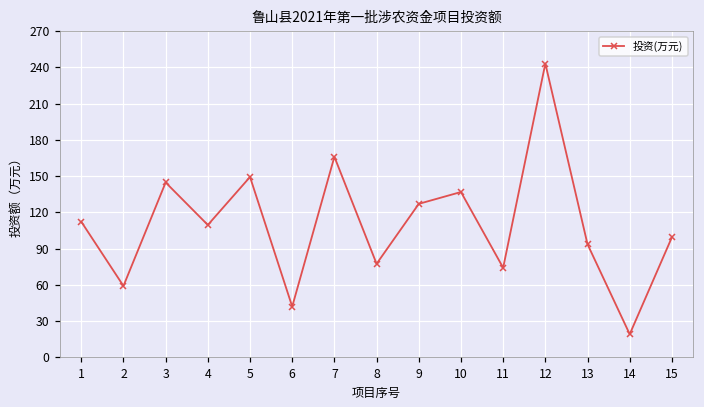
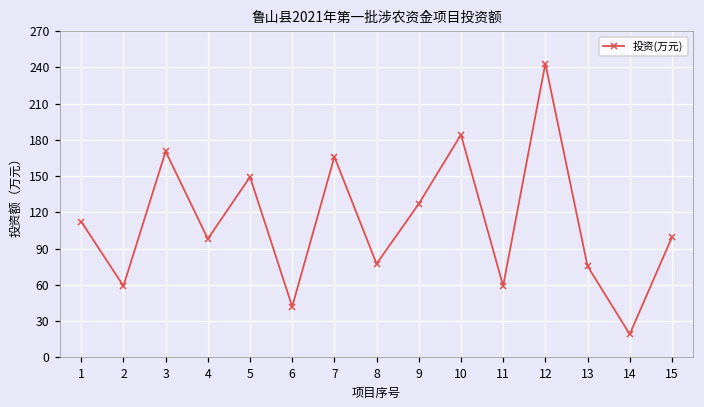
3: 145 -> 170
4: 110 -> 98
10: 137 -> 184
11: 74 -> 59
13: 94 -> 75
